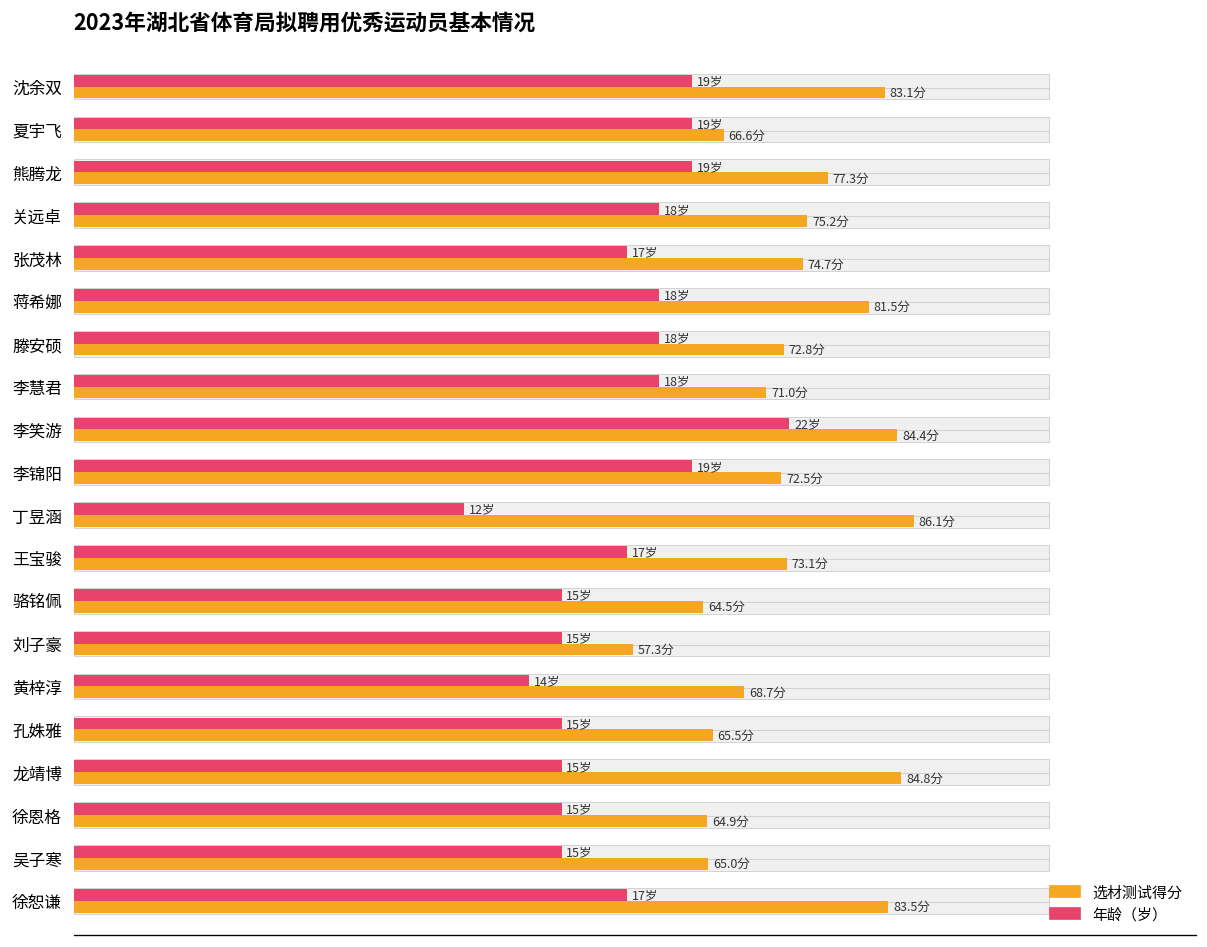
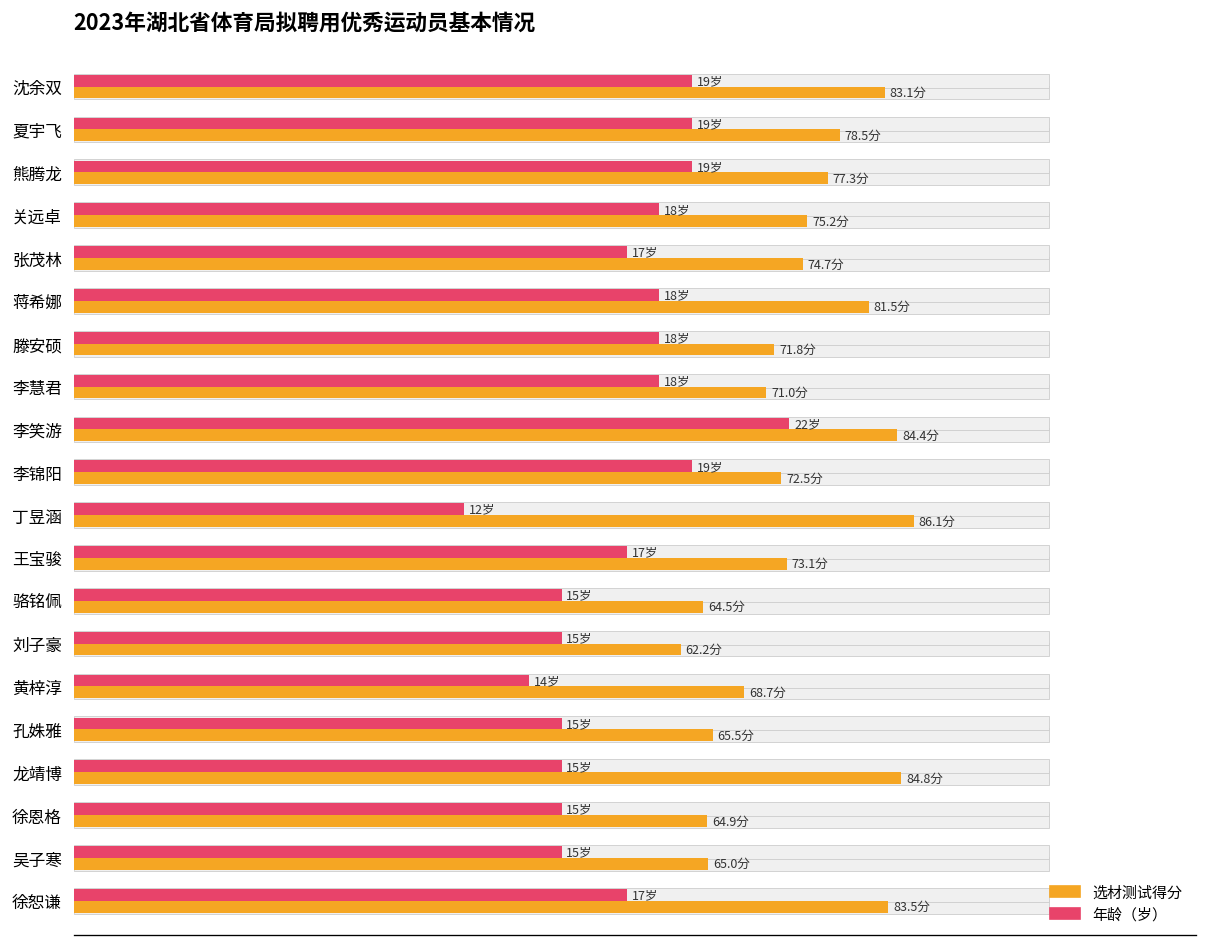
选材测试得分, 夏宇飞: 66.6分 -> 78.5分
选材测试得分, 滕安硕: 72.8分 -> 71.8分
选材测试得分, 刘子豪: 57.3分 -> 62.2分
